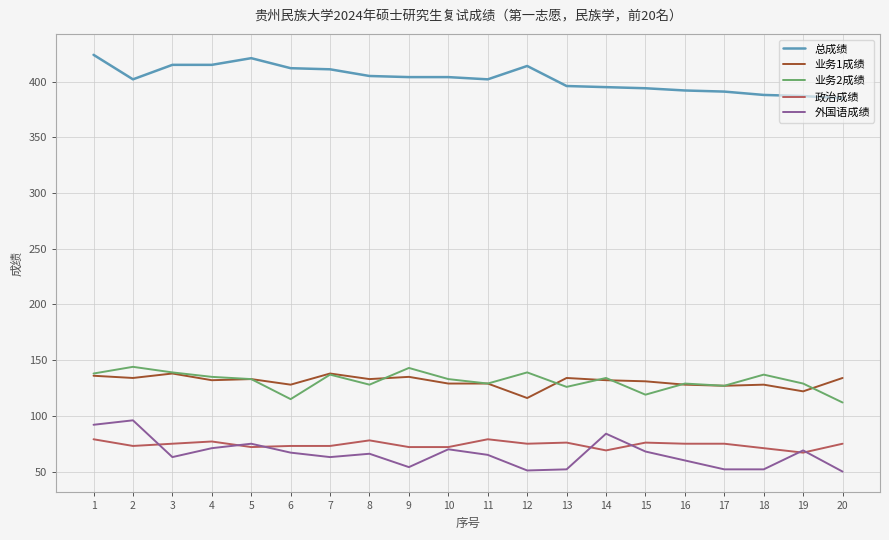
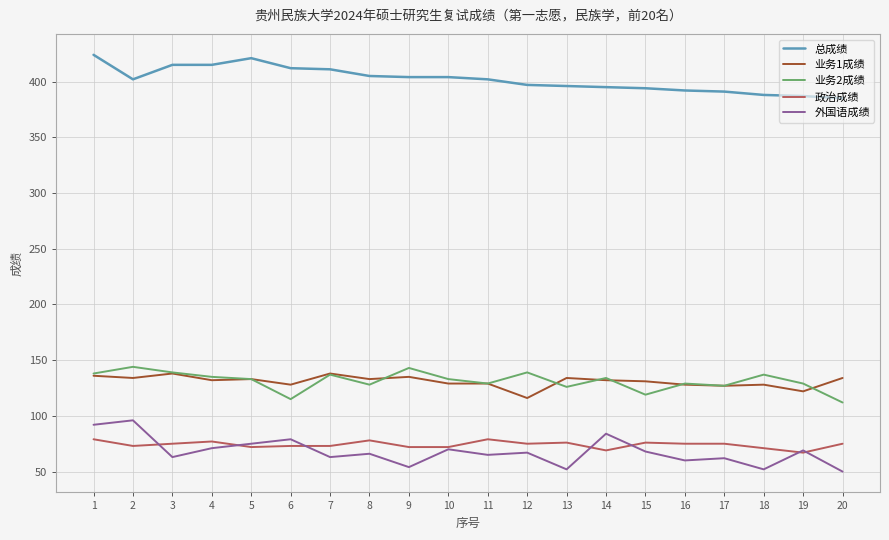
外国语成绩, 6: 67 -> 79
总成绩, 12: 414 -> 397
外国语成绩, 12: 51 -> 67
外国语成绩, 17: 52 -> 62
